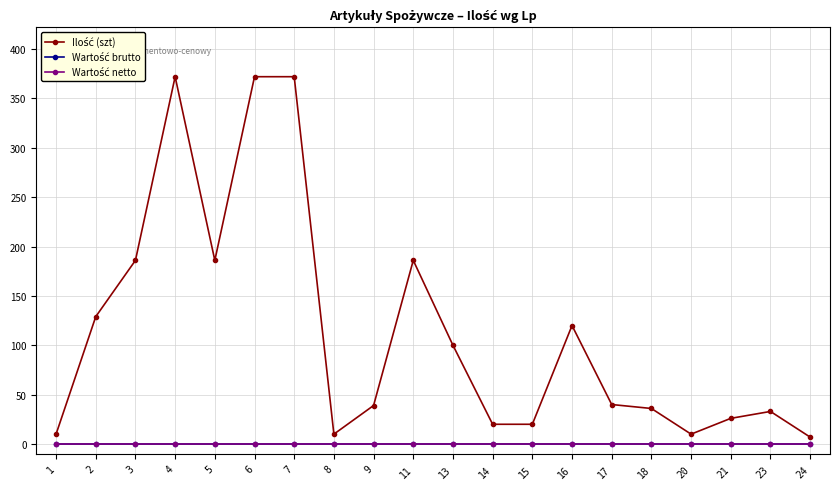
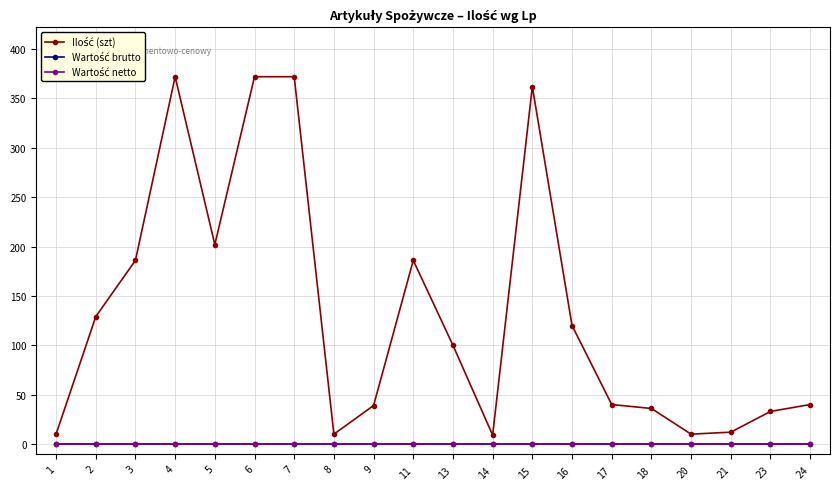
Ilość (szt), 5: 190 -> 200
Ilość (szt), 14: 20 -> 10
Ilość (szt), 15: 20 -> 360
Ilość (szt), 21: 30 -> 10
Ilość (szt), 24: 10 -> 40
